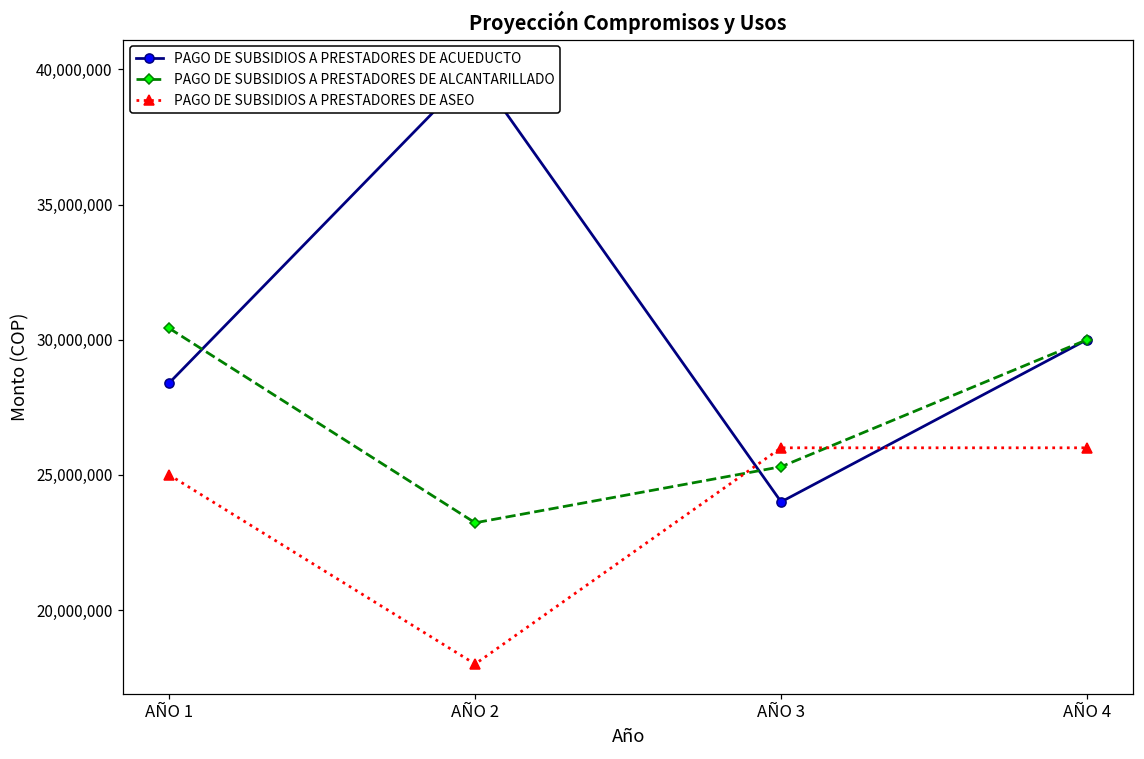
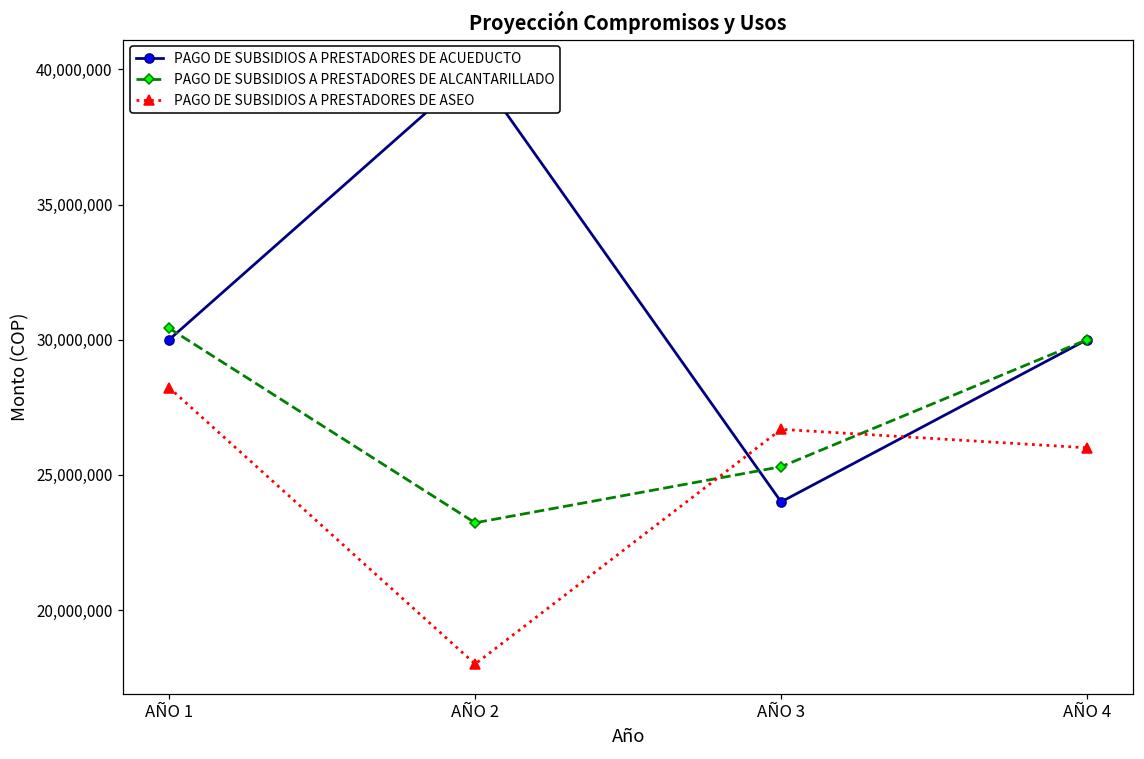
PAGO DE SUBSIDIOS A PRESTADORES DE ACUEDUCTO, AÑO 1: 28,400,000 -> 30,000,000
PAGO DE SUBSIDIOS A PRESTADORES DE ASEO, AÑO 1: 25,000,000 -> 28,200,000
PAGO DE SUBSIDIOS A PRESTADORES DE ASEO, AÑO 3: 26,000,000 -> 26,700,000
